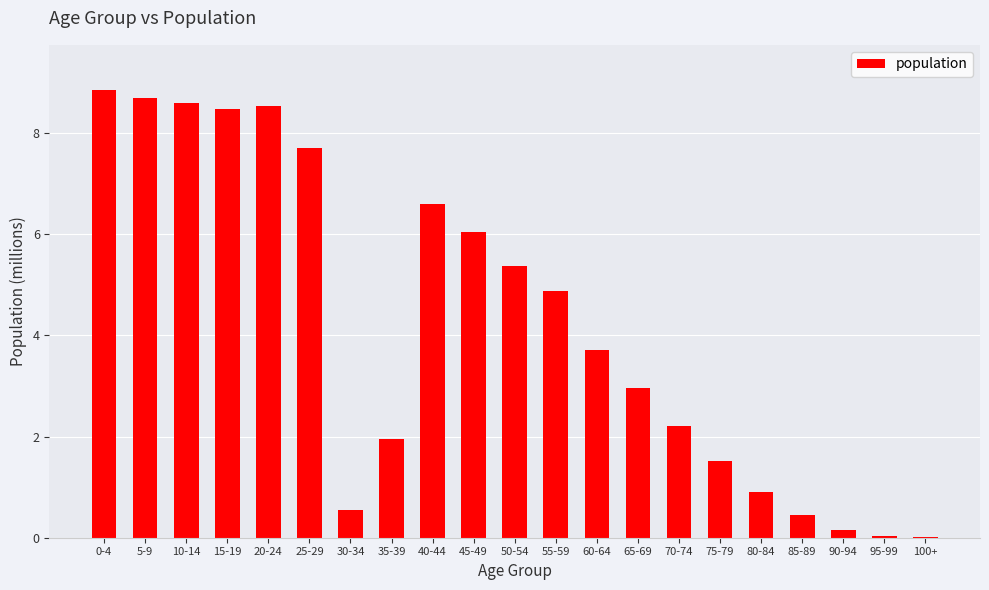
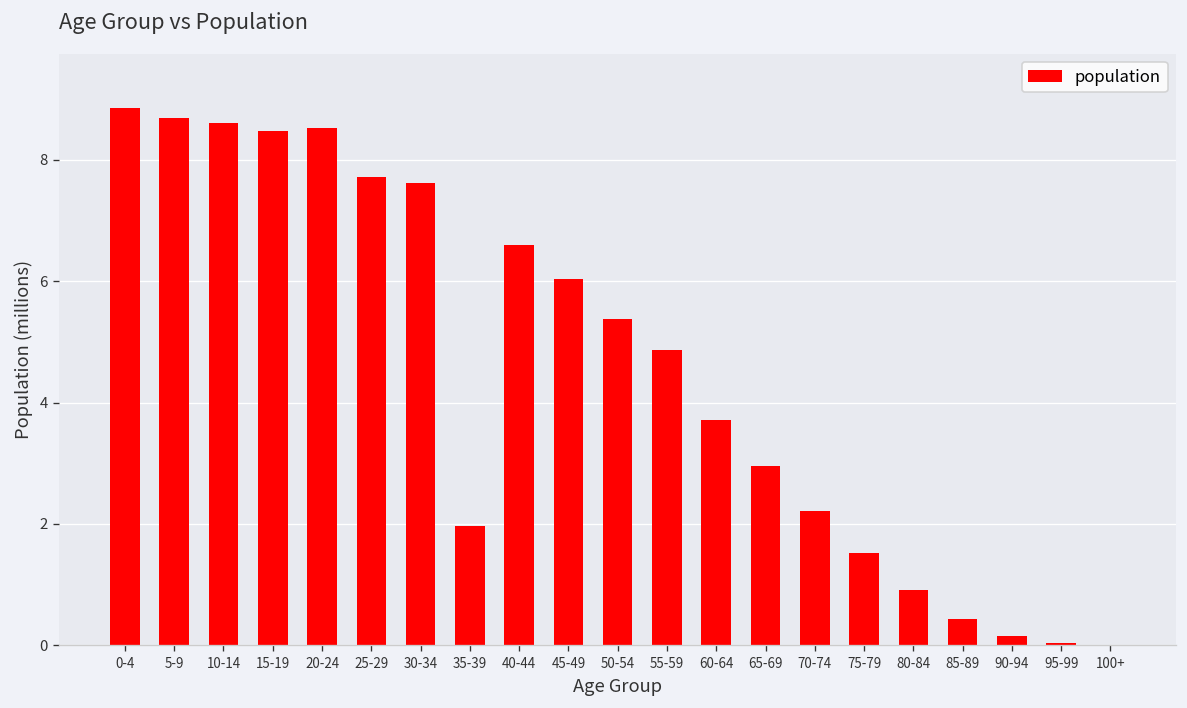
30-34: 0.6 -> 7.6
